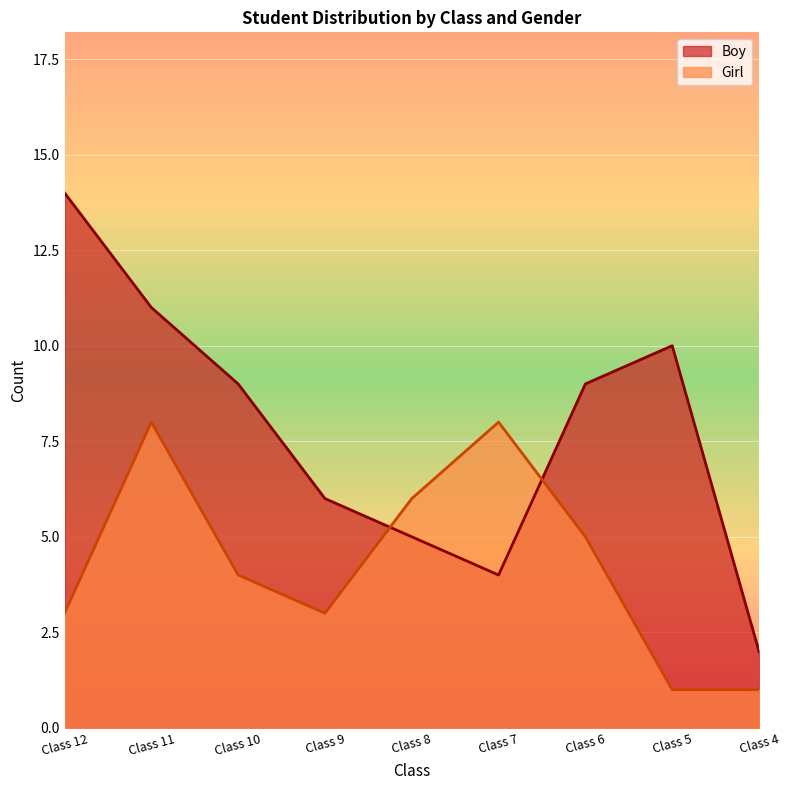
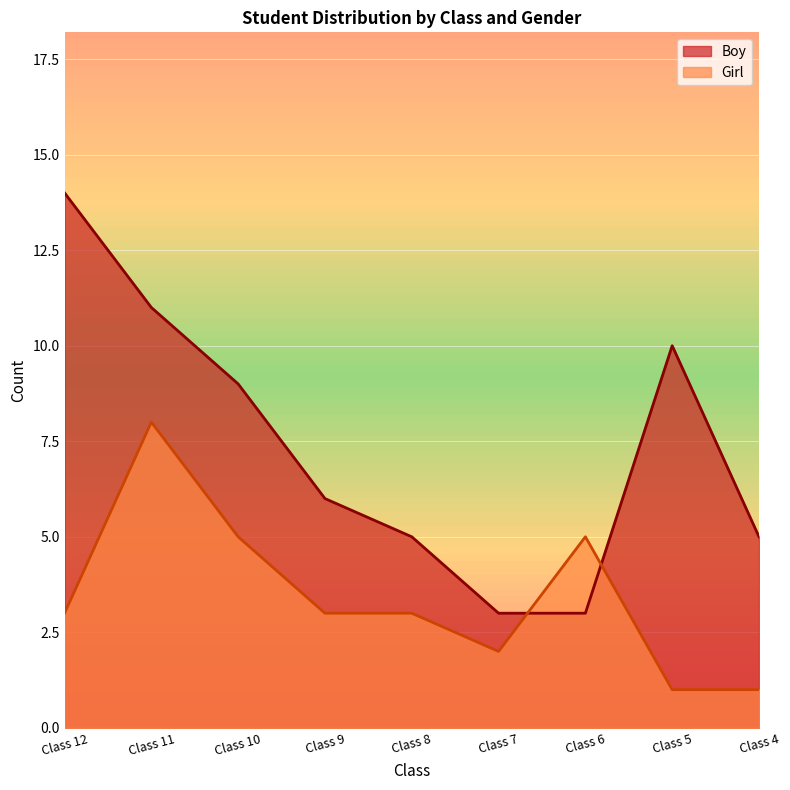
Girl, Class 10: 4 -> 5
Girl, Class 8: 6 -> 3
Boy, Class 7: 4 -> 3
Girl, Class 7: 8 -> 2
Boy, Class 6: 9 -> 3
Boy, Class 4: 2 -> 5
